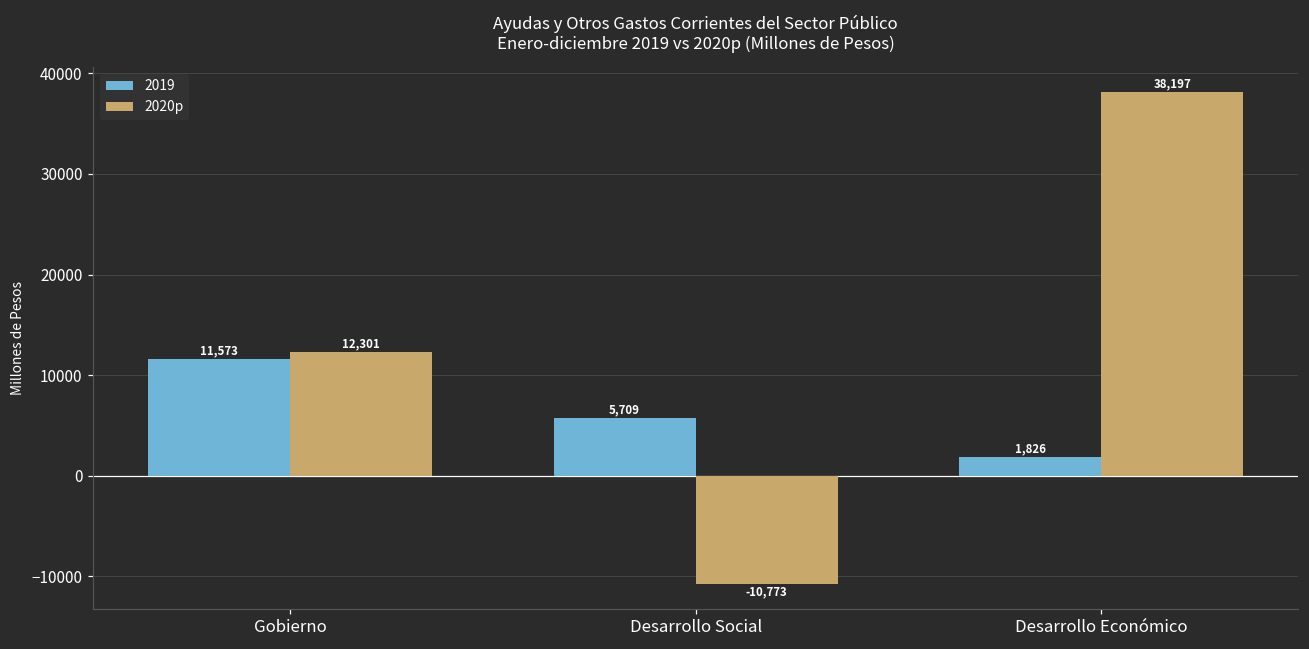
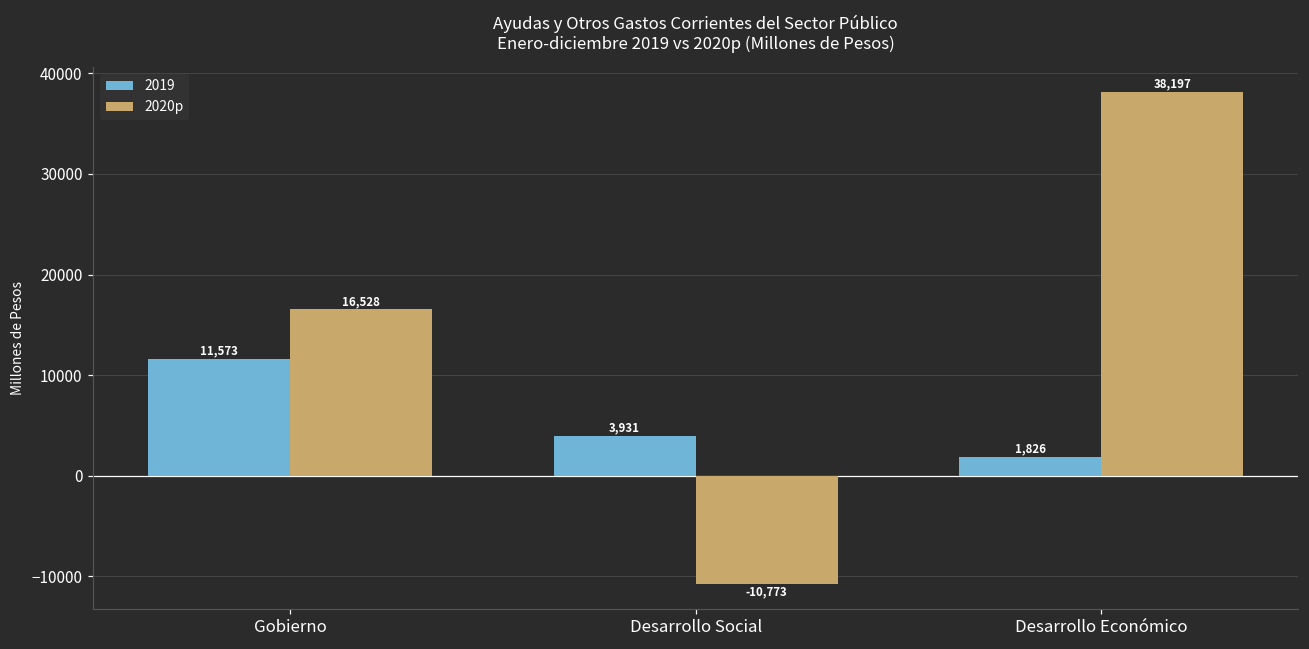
2020p, Gobierno: 12,301 -> 16,528
2019, Desarrollo Social: 5,709 -> 3,931
